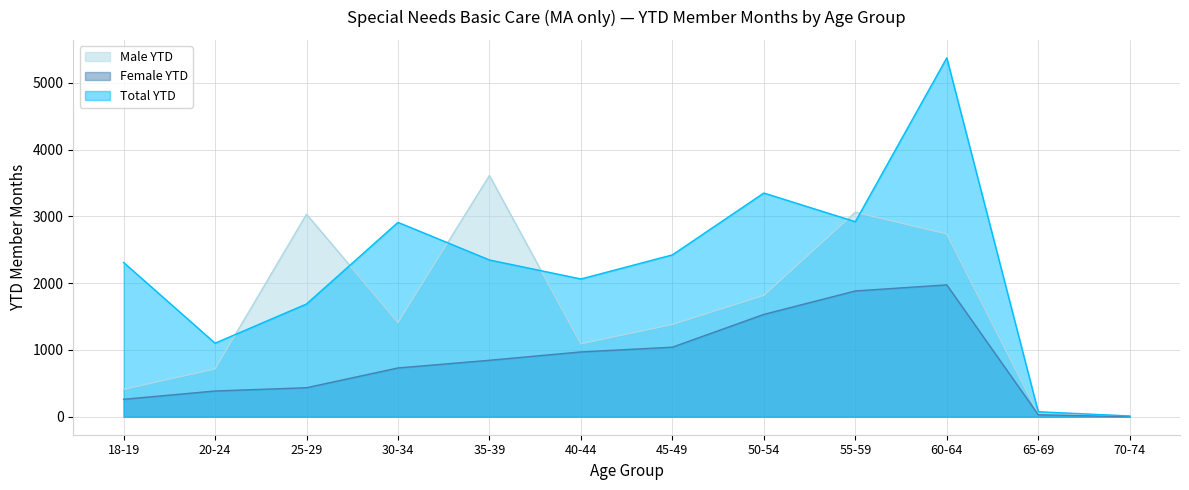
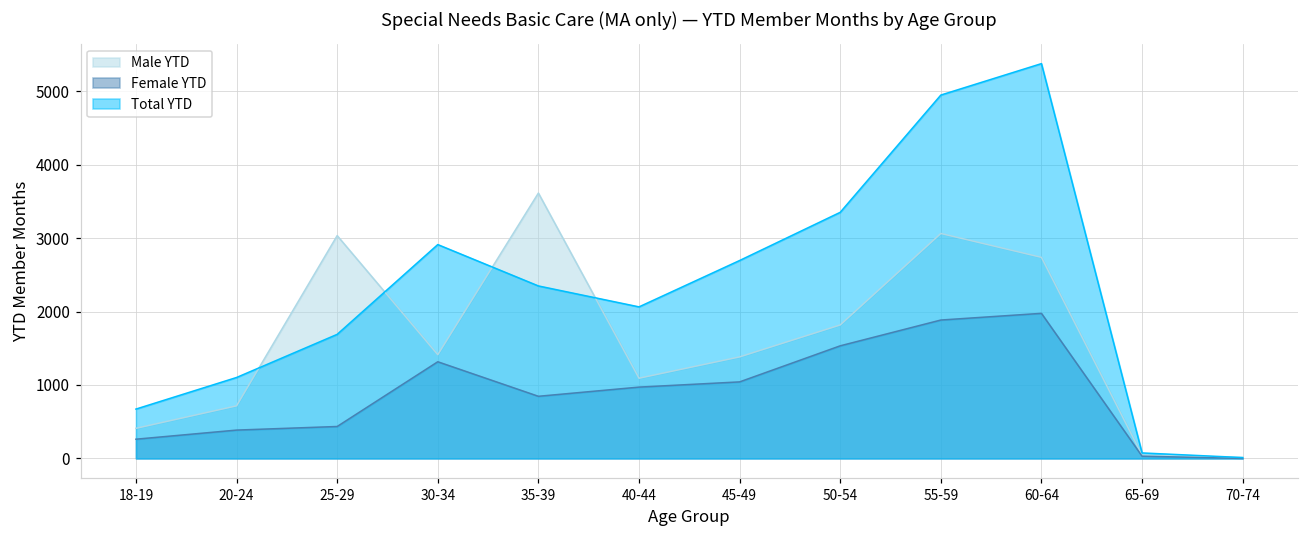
Total YTD, 18-19: 2300 -> 700
Female YTD, 30-34: 700 -> 1300
Total YTD, 45-49: 2400 -> 2700
Total YTD, 55-59: 2900 -> 4900
